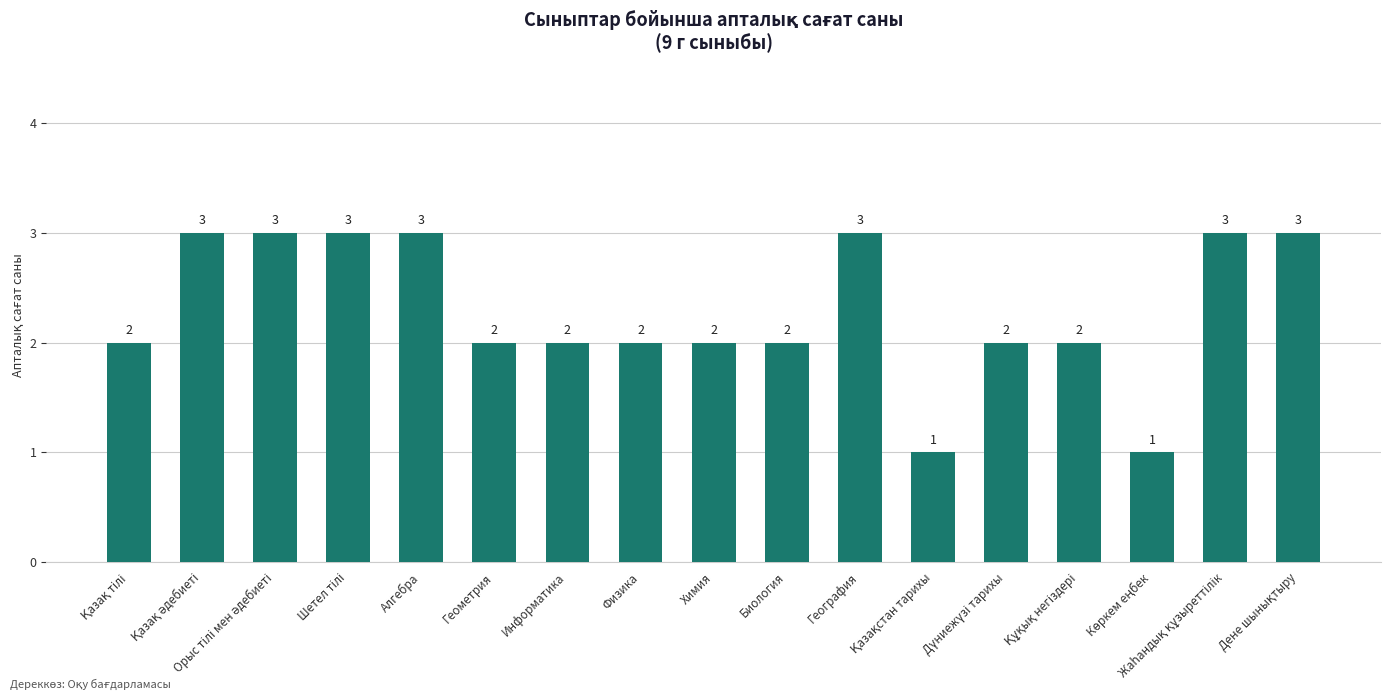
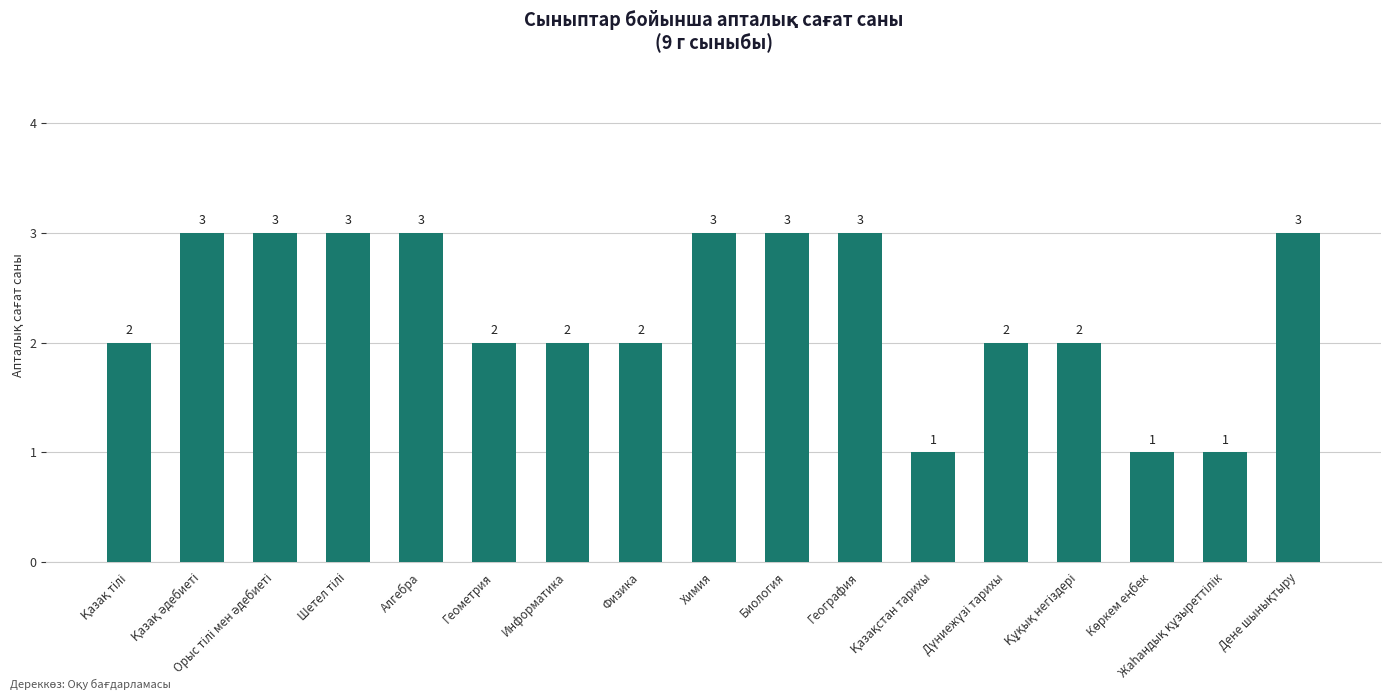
Химия: 2 -> 3
Биология: 2 -> 3
Жаһандық құзыреттілік: 3 -> 1
